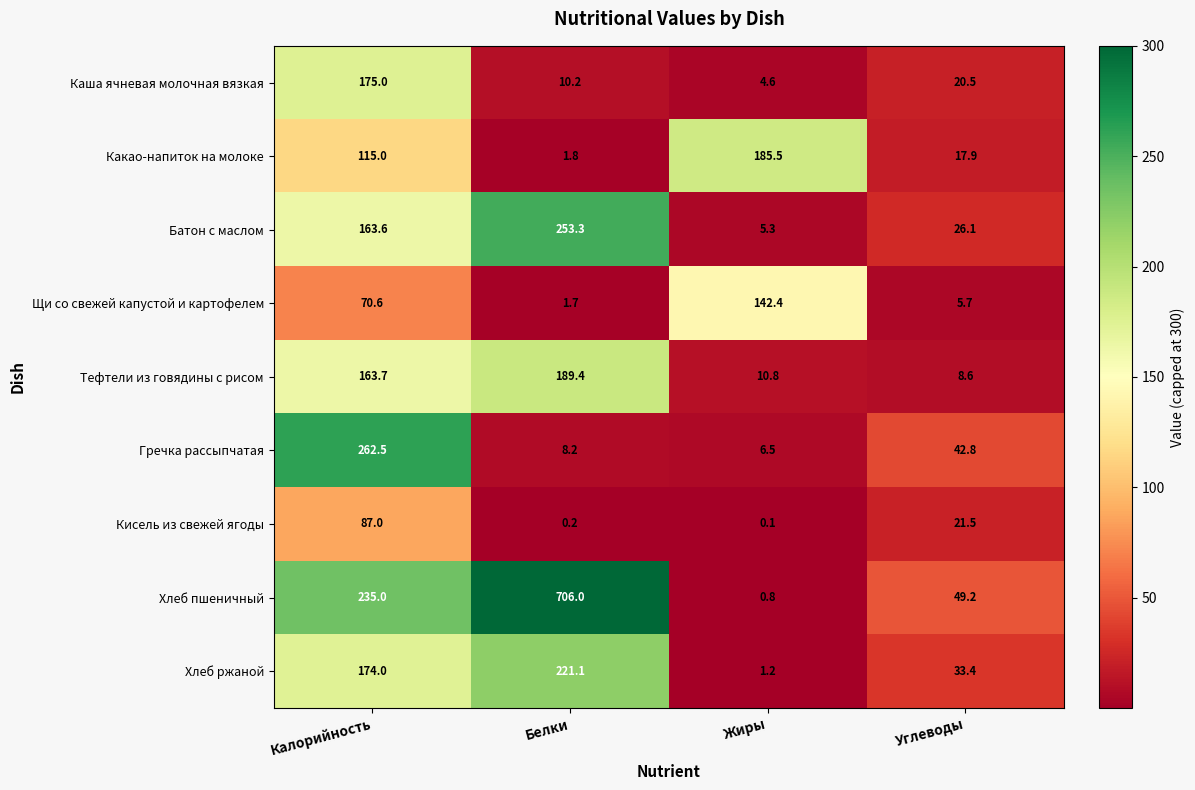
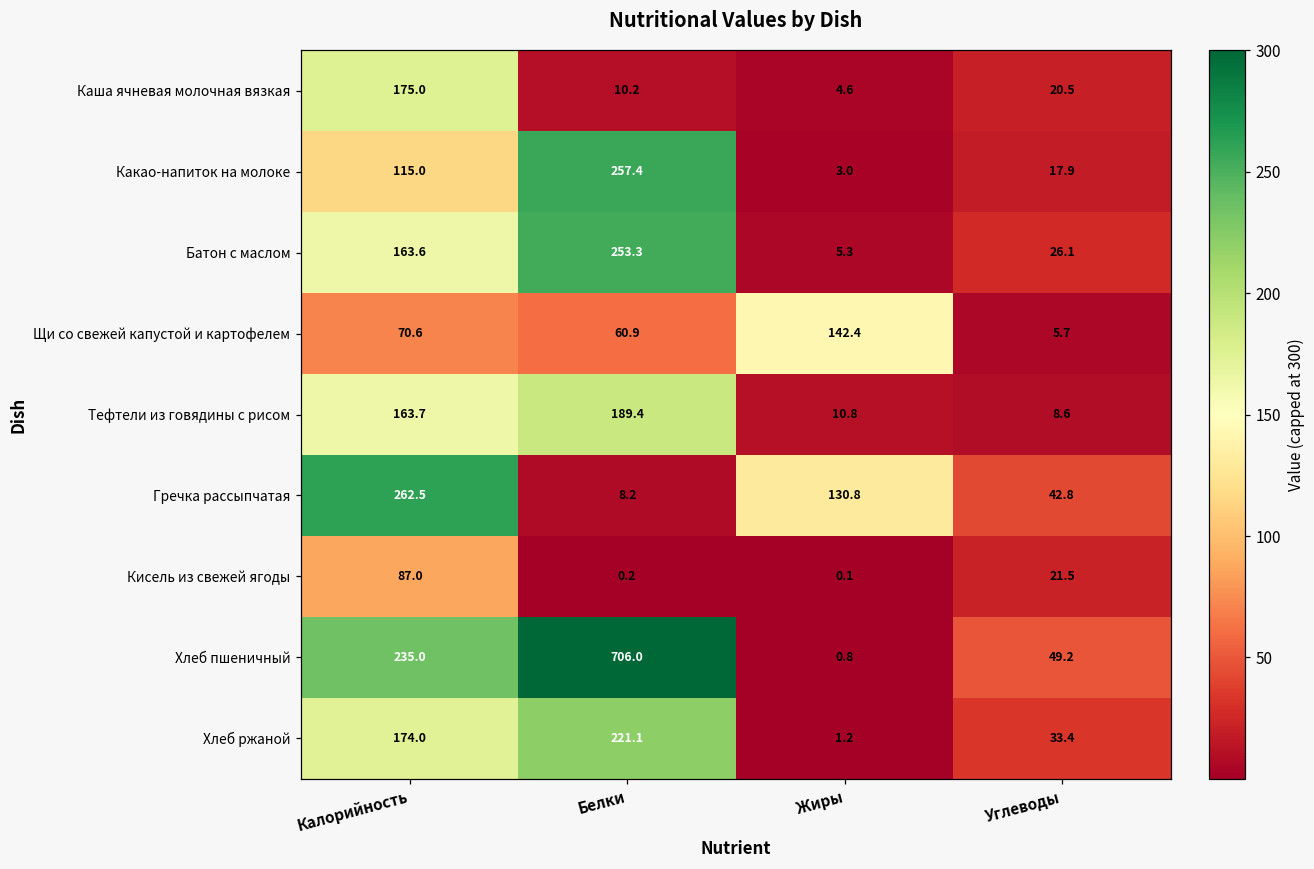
Какао-напиток на молоке, Белки: 1.8 -> 257.4
Какао-напиток на молоке, Жиры: 185.5 -> 3.0
Щи со свежей капустой и картофелем, Белки: 1.7 -> 60.9
Гречка рассыпчатая, Жиры: 6.5 -> 130.8
